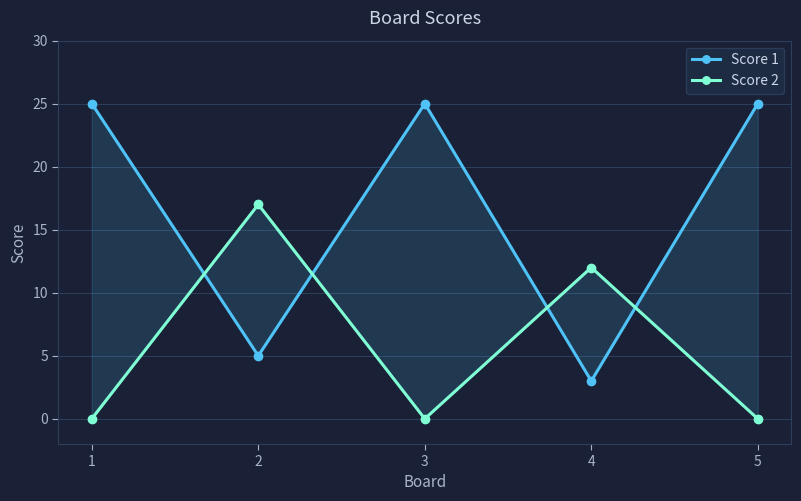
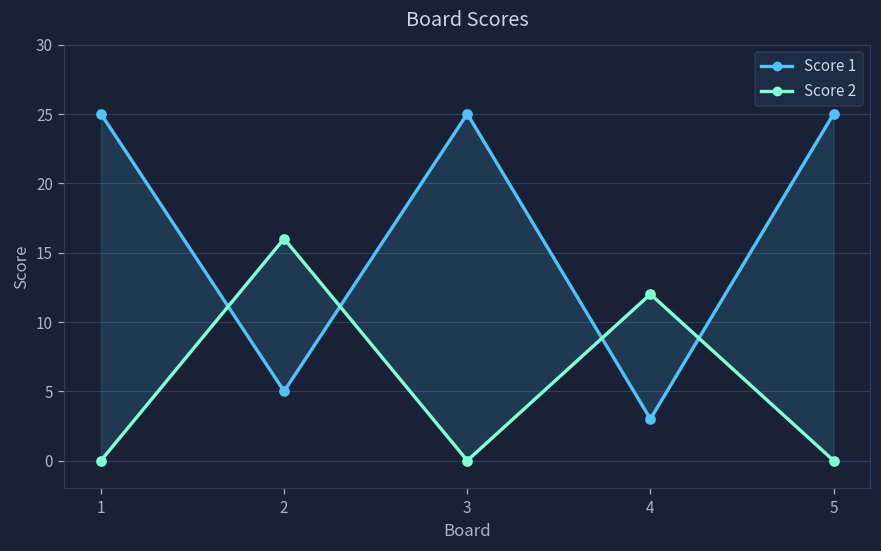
Score 2, 2: 17 -> 16
